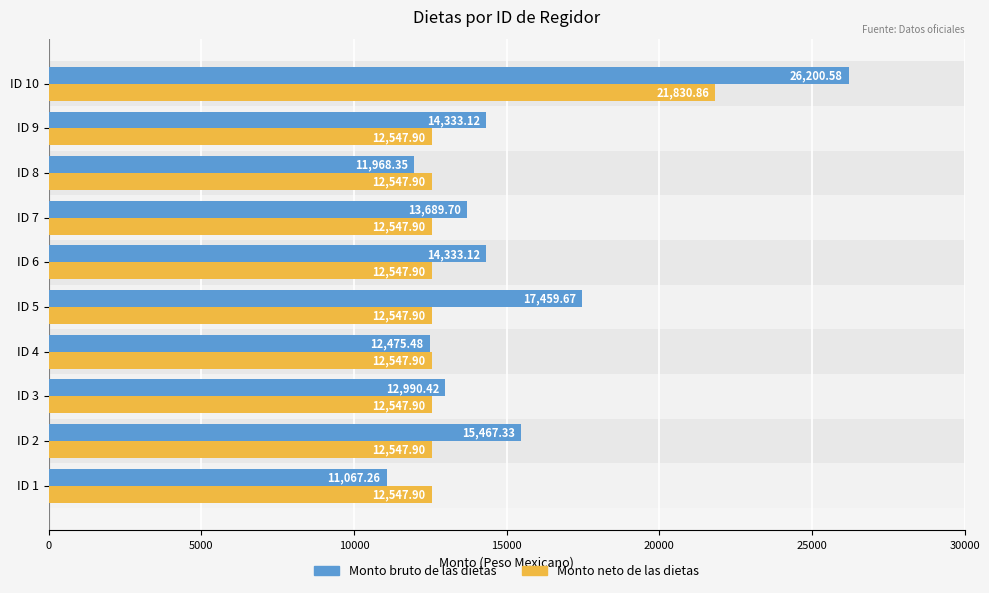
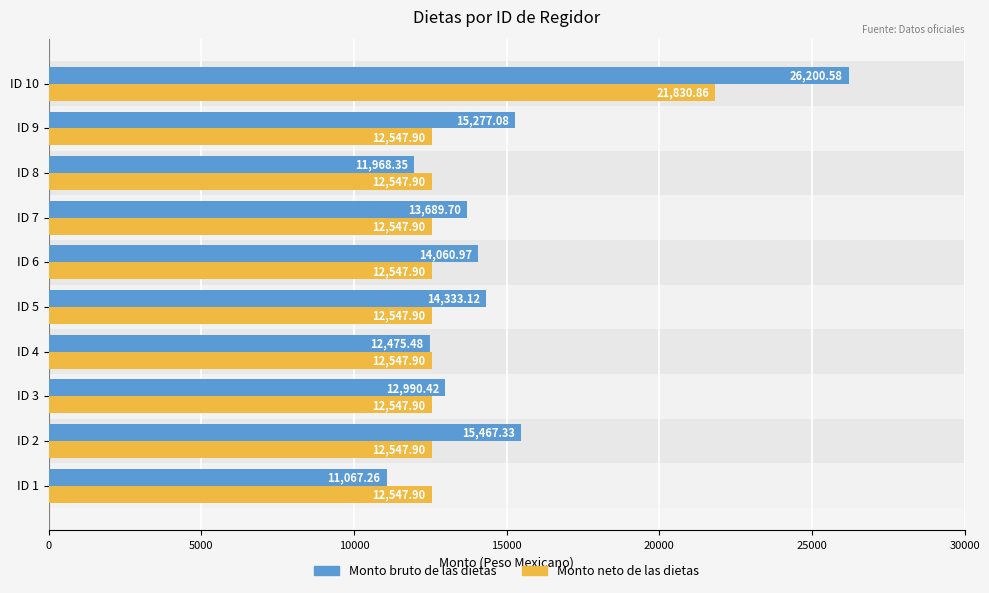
Monto bruto de las dietas, ID 9: 14,333.12 -> 15,277.08
Monto bruto de las dietas, ID 6: 14,333.12 -> 14,060.97
Monto bruto de las dietas, ID 5: 17,459.67 -> 14,333.12
